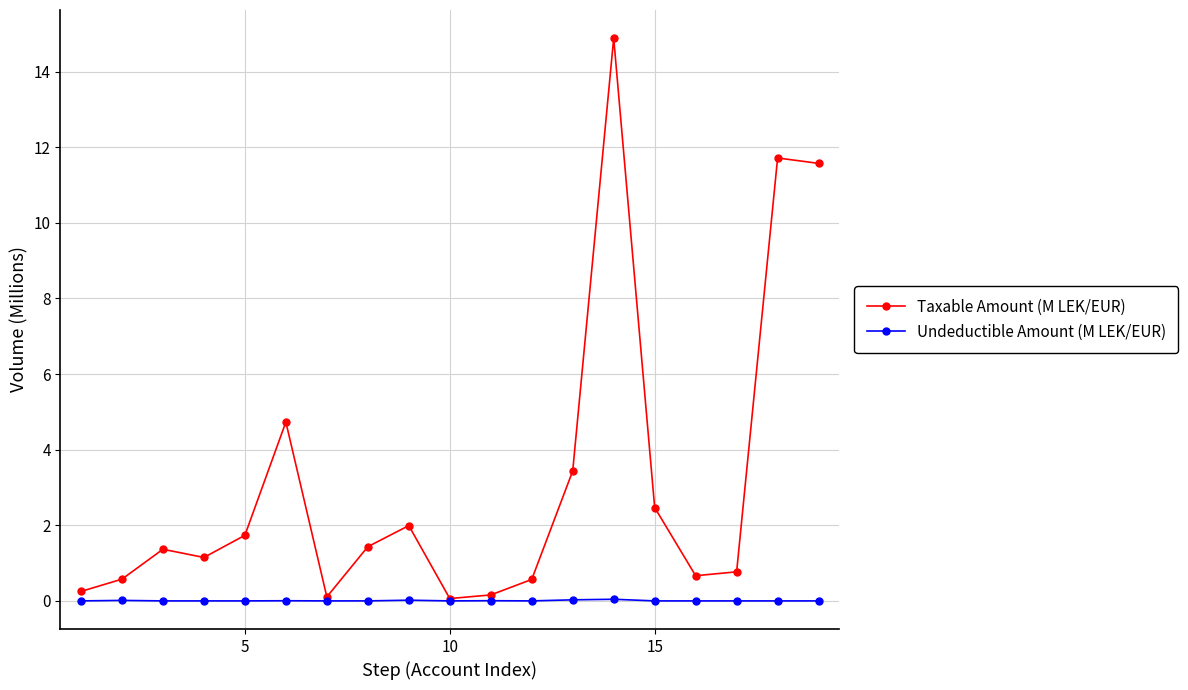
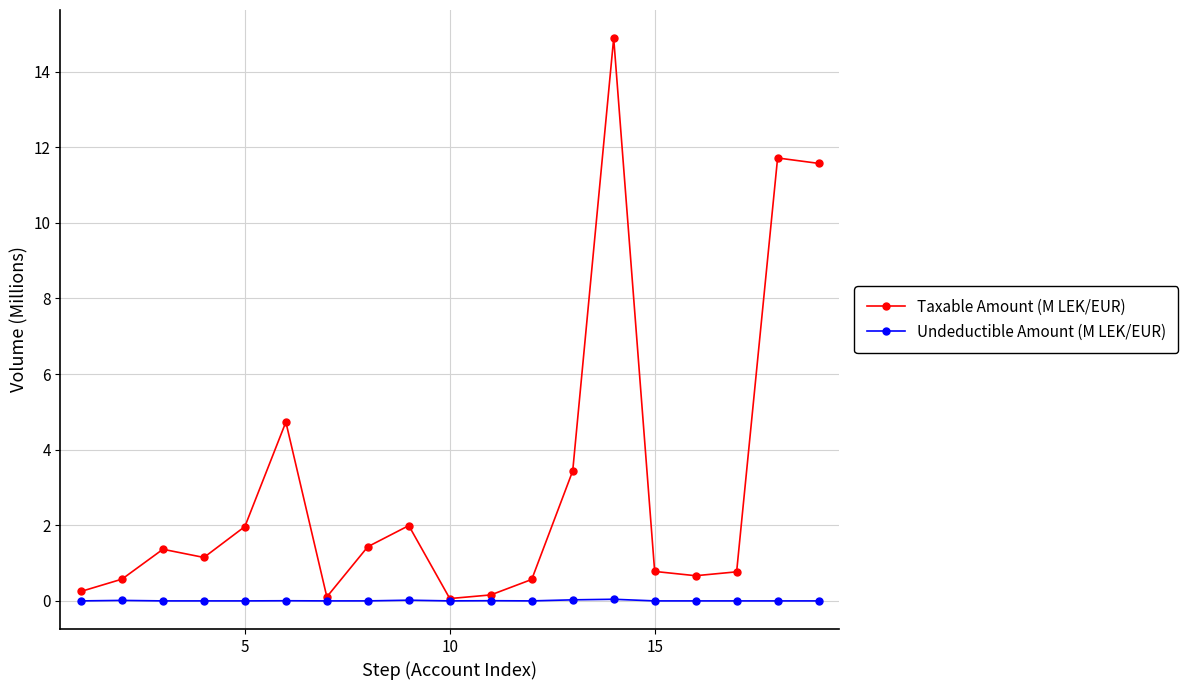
Taxable Amount (M LEK/EUR), 5: 1.7 -> 2.0
Taxable Amount (M LEK/EUR), 15: 2.5 -> 0.8
